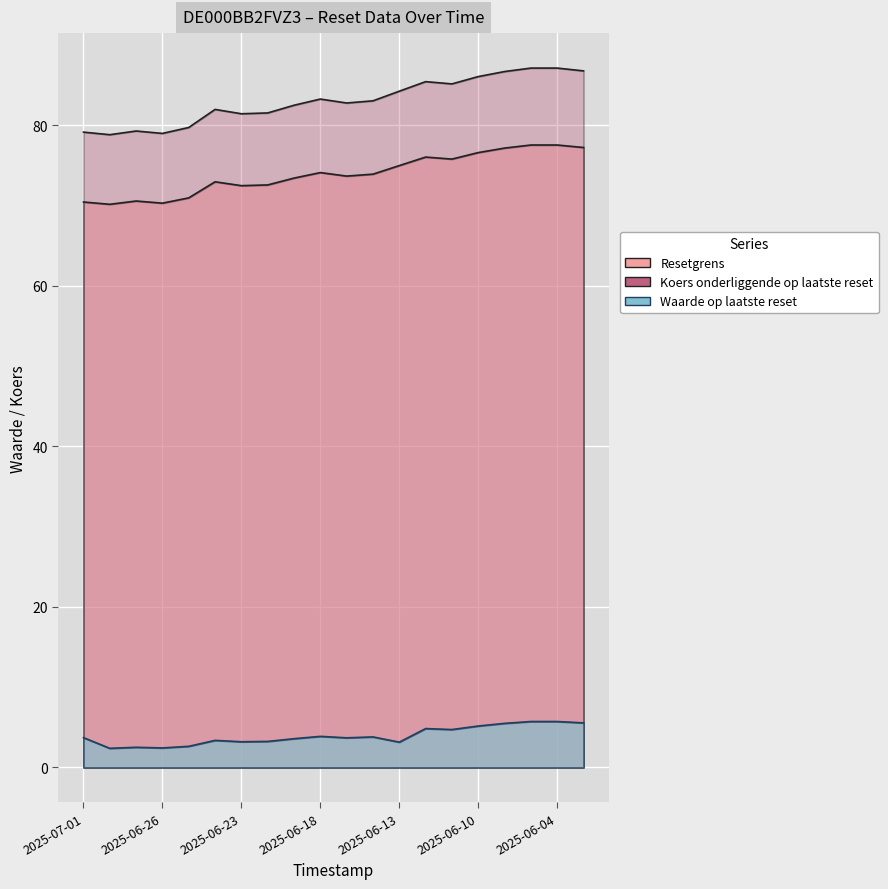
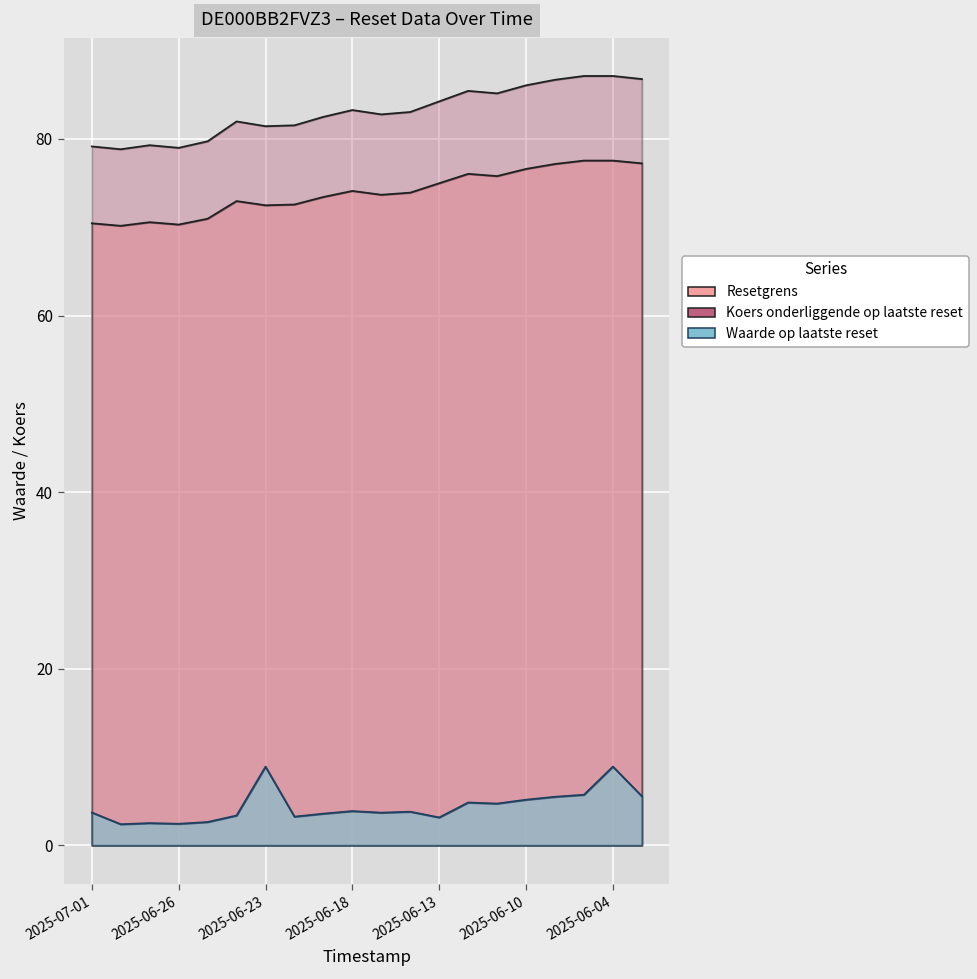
Waarde op laatste reset, 2025-06-23: 3 -> 9
Waarde op laatste reset, 2025-06-04: 6 -> 9
